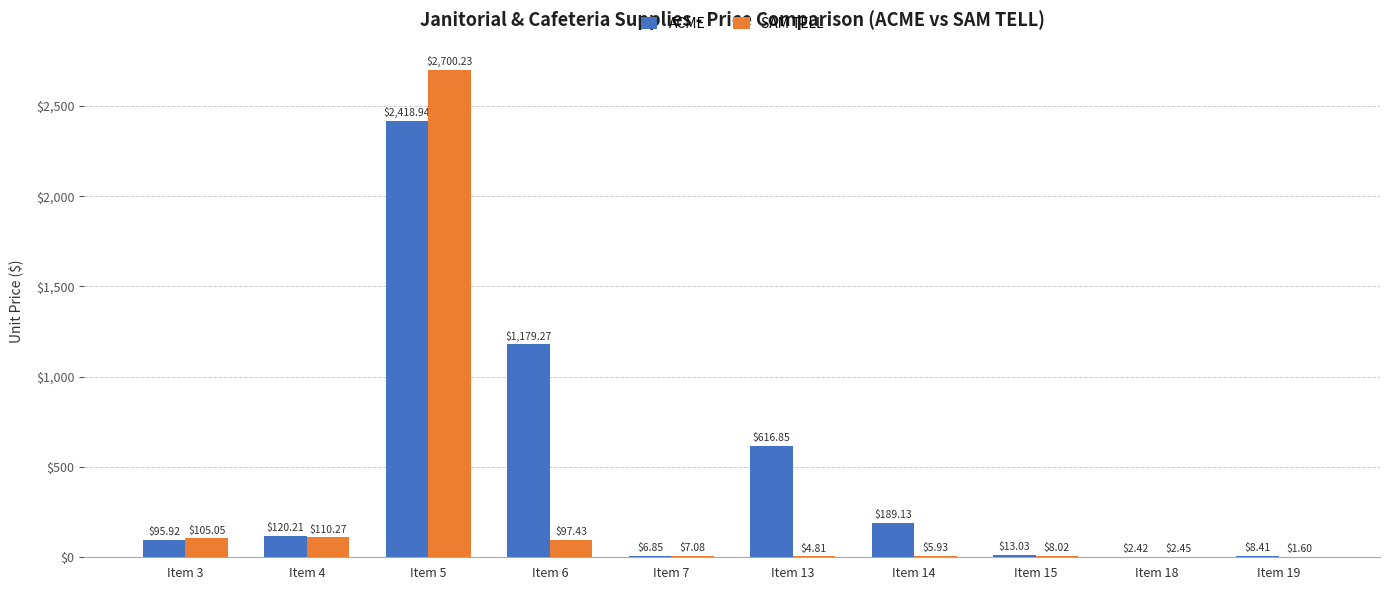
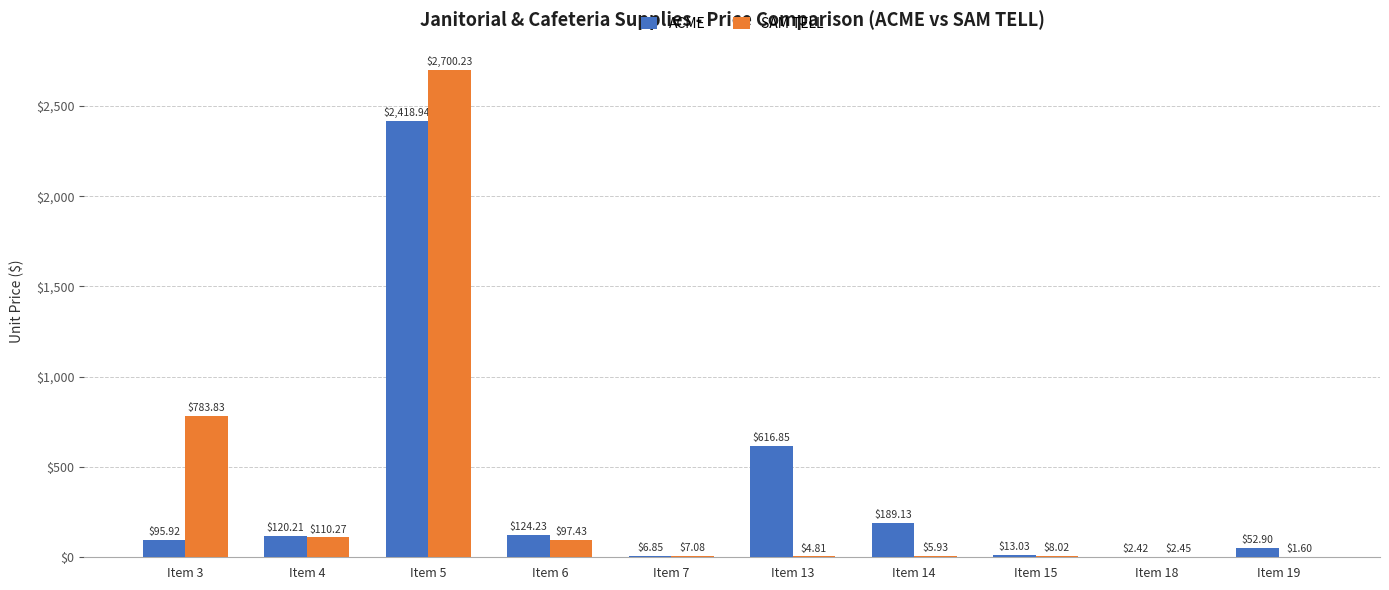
SAM TELL, Item 3: $105.05 -> $783.83
ACME, Item 6: $1,179.27 -> $124.23
ACME, Item 19: $8.41 -> $52.90
